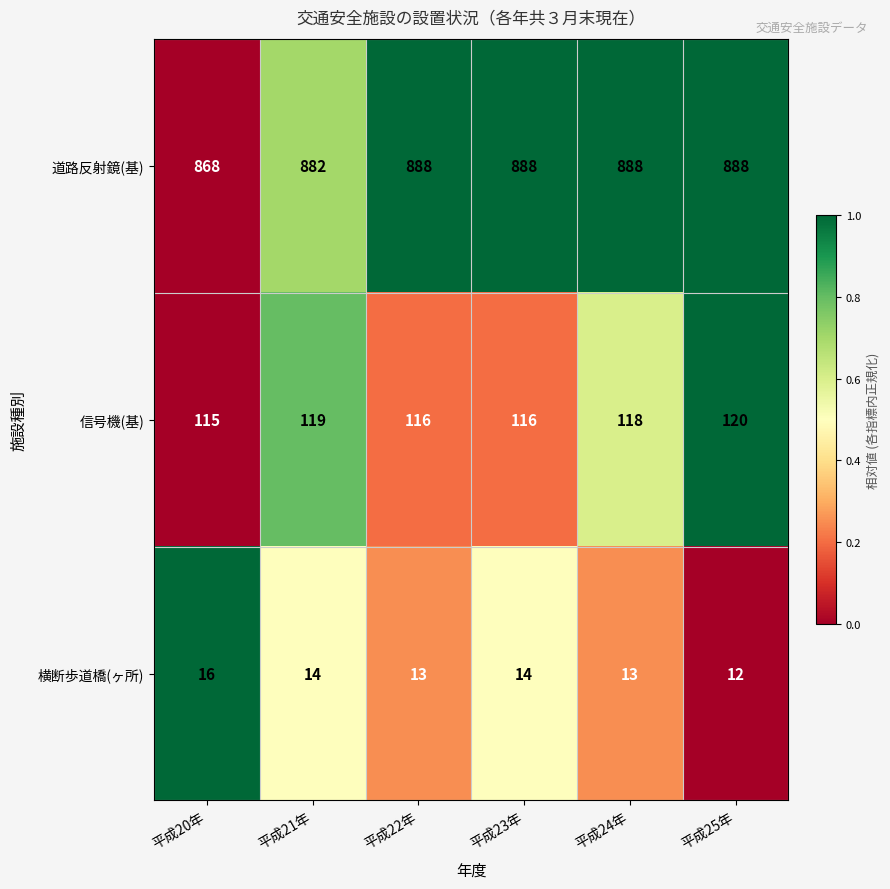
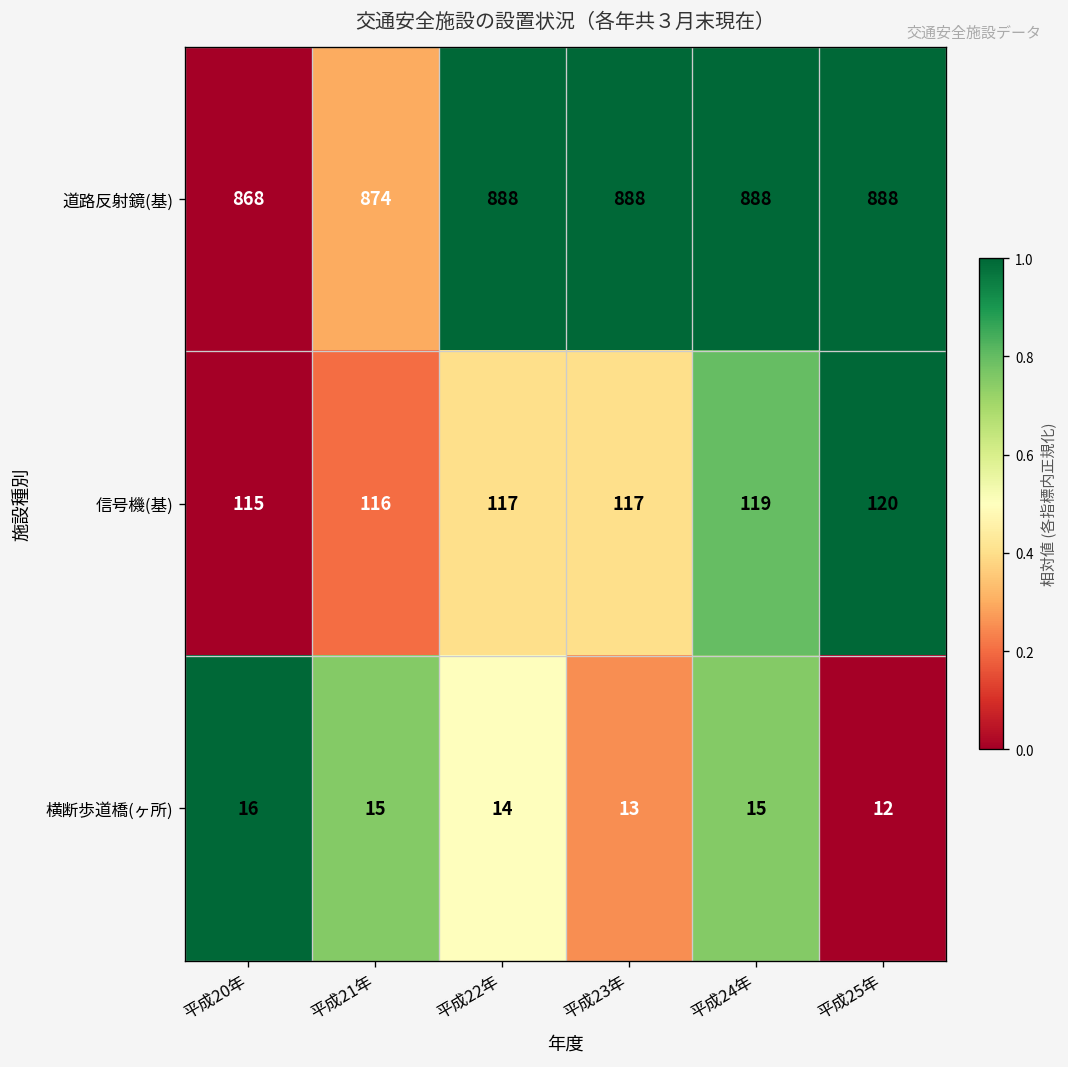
道路反射鏡(基), 平成21年: 882 -> 874
信号機(基), 平成21年: 119 -> 116
信号機(基), 平成22年: 116 -> 117
信号機(基), 平成23年: 116 -> 117
信号機(基), 平成24年: 118 -> 119
横断歩道橋(ヶ所), 平成21年: 14 -> 15
横断歩道橋(ヶ所), 平成22年: 13 -> 14
横断歩道橋(ヶ所), 平成23年: 14 -> 13
横断歩道橋(ヶ所), 平成24年: 13 -> 15
